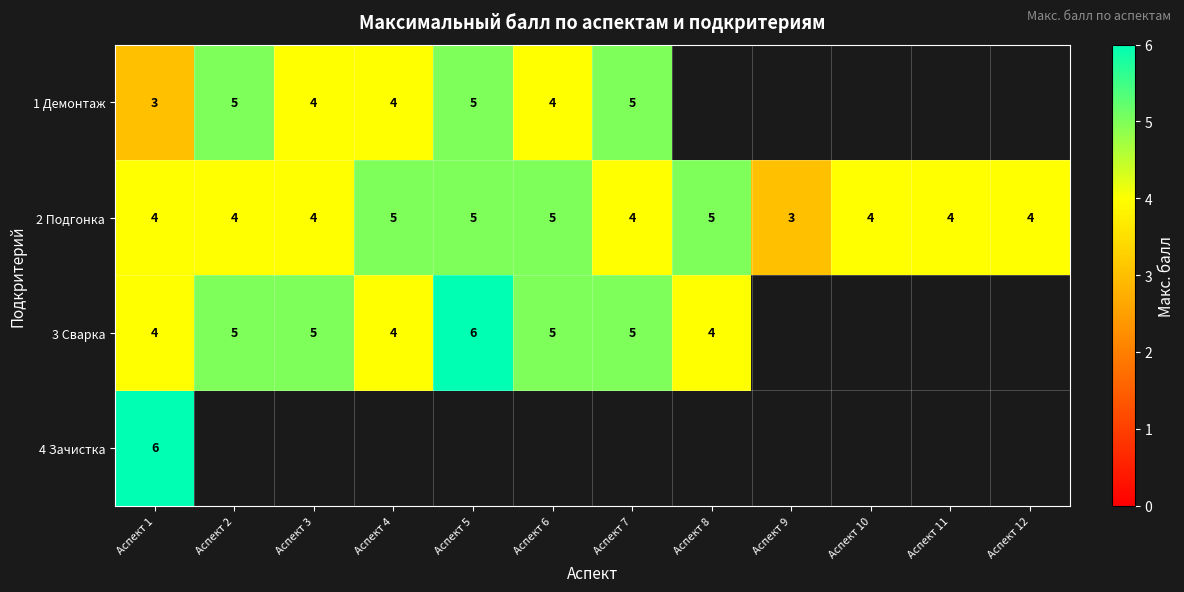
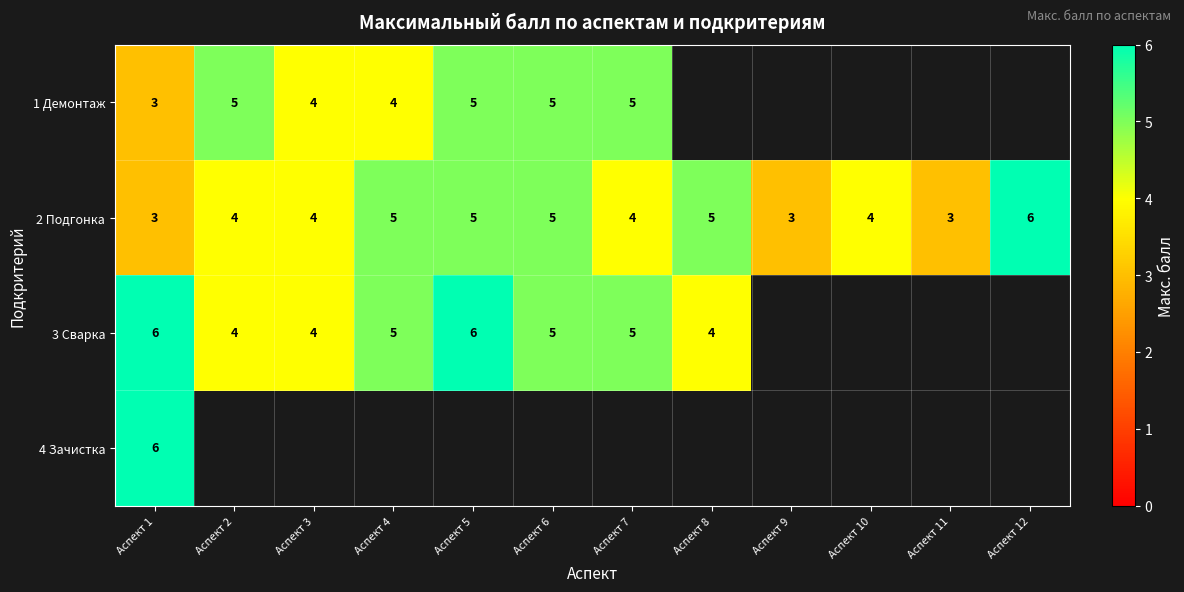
1 Демонтаж, Аспект 6: 4 -> 5
2 Подгонка, Аспект 1: 4 -> 3
2 Подгонка, Аспект 11: 4 -> 3
2 Подгонка, Аспект 12: 4 -> 6
3 Сварка, Аспект 1: 4 -> 6
3 Сварка, Аспект 2: 5 -> 4
3 Сварка, Аспект 3: 5 -> 4
3 Сварка, Аспект 4: 4 -> 5
